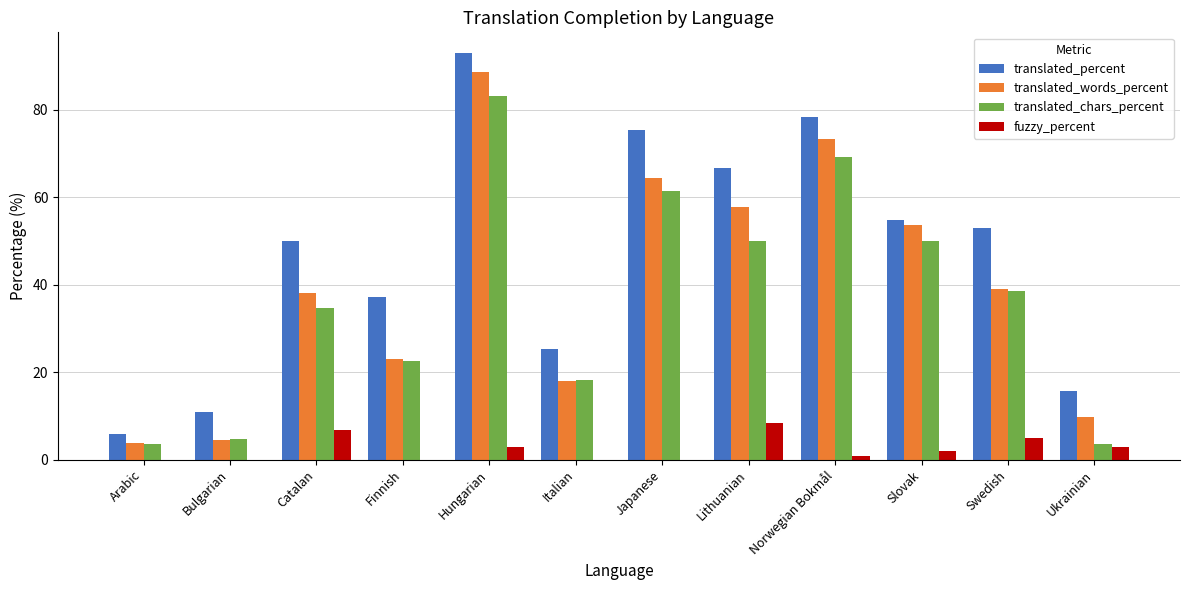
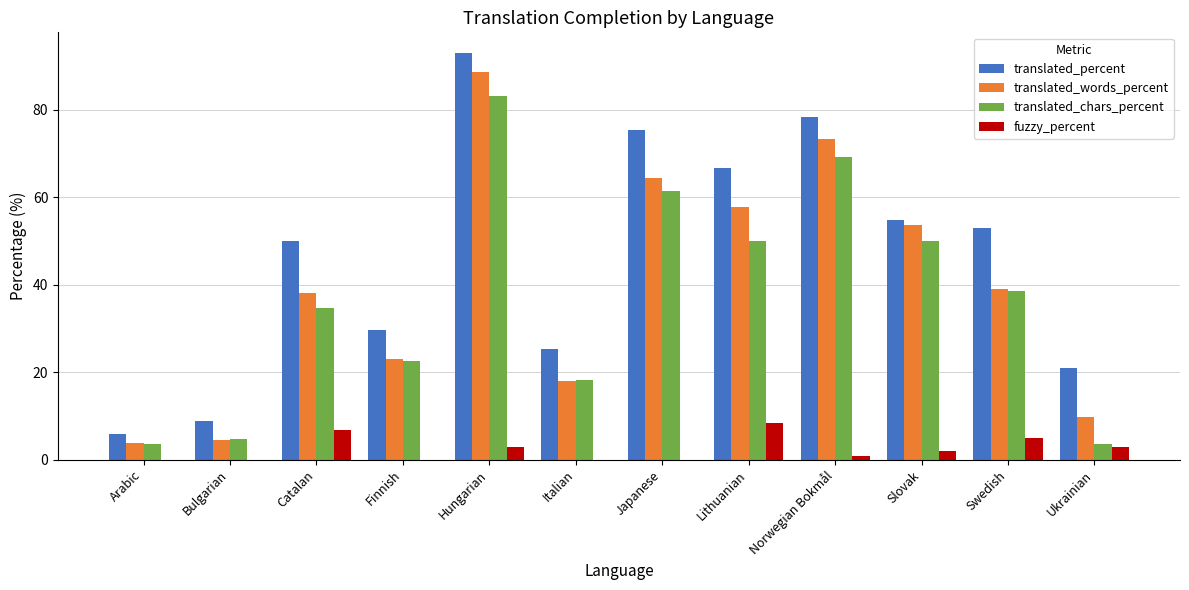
translated_percent, Bulgarian: 11 -> 9
translated_percent, Finnish: 37 -> 30
translated_percent, Ukrainian: 16 -> 21
